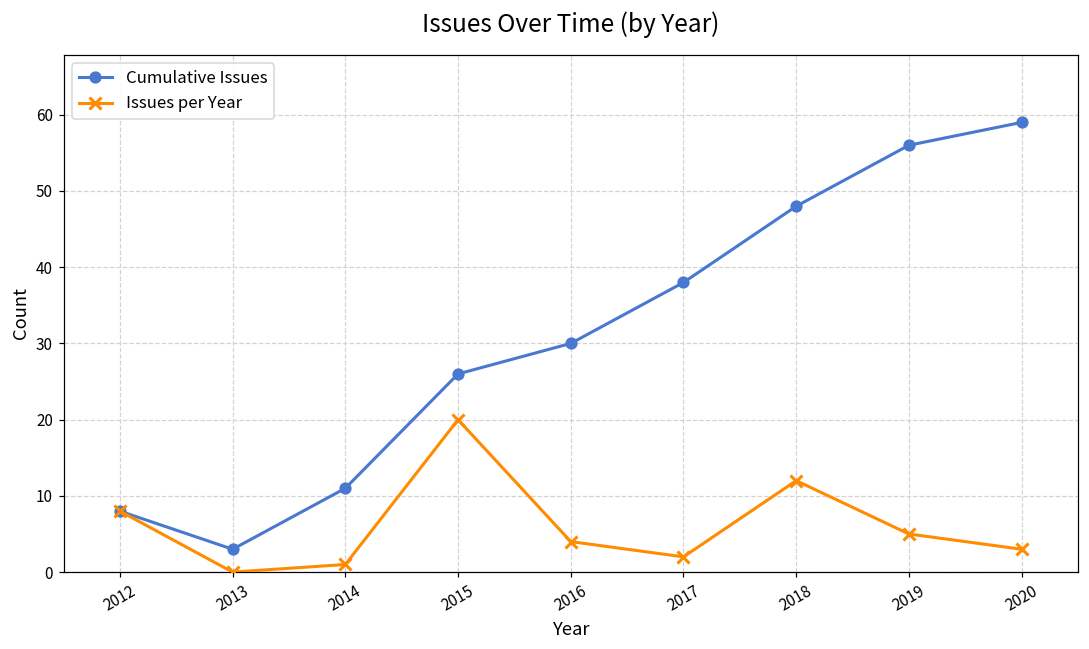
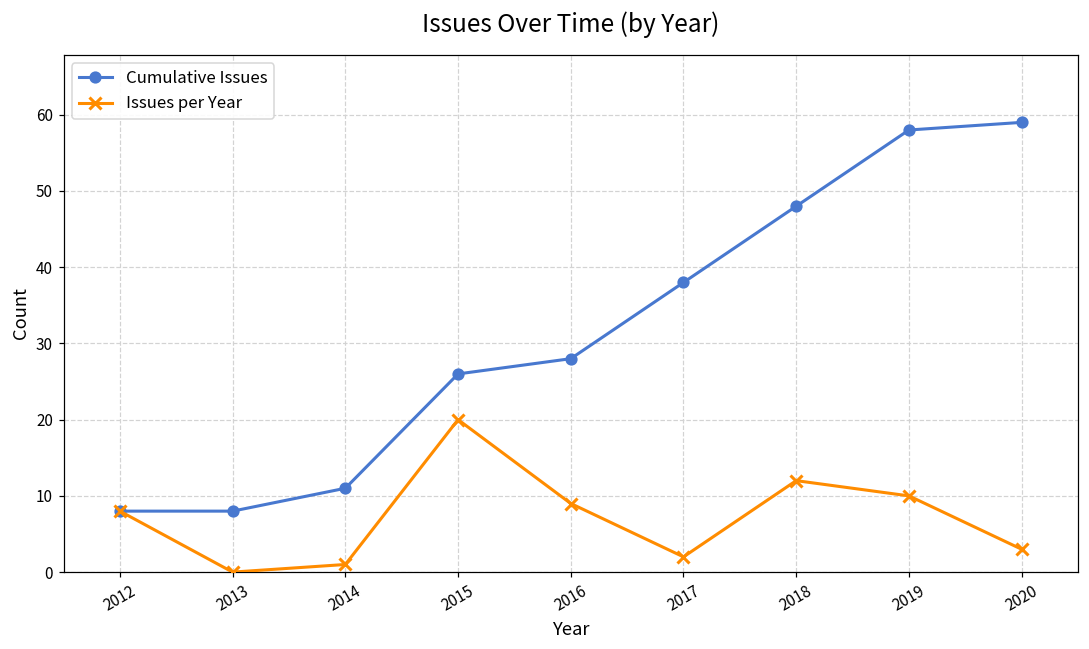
Cumulative Issues, 2013: 3 -> 8
Cumulative Issues, 2016: 30 -> 28
Issues per Year, 2016: 4 -> 9
Cumulative Issues, 2019: 56 -> 58
Issues per Year, 2019: 5 -> 10
